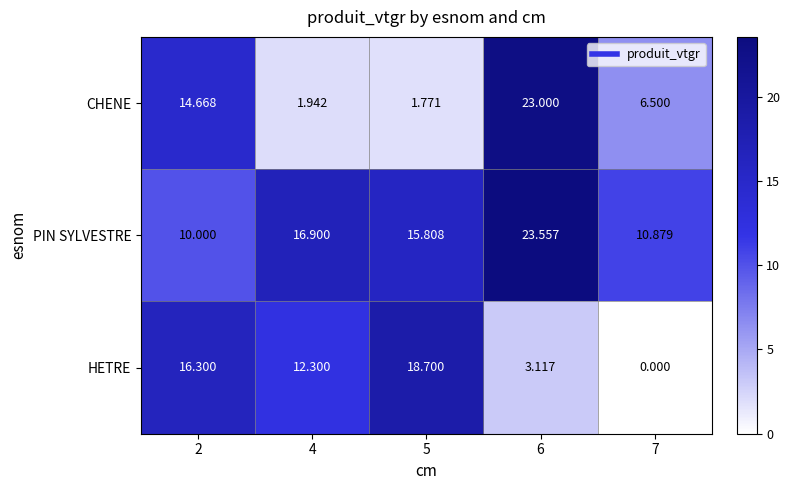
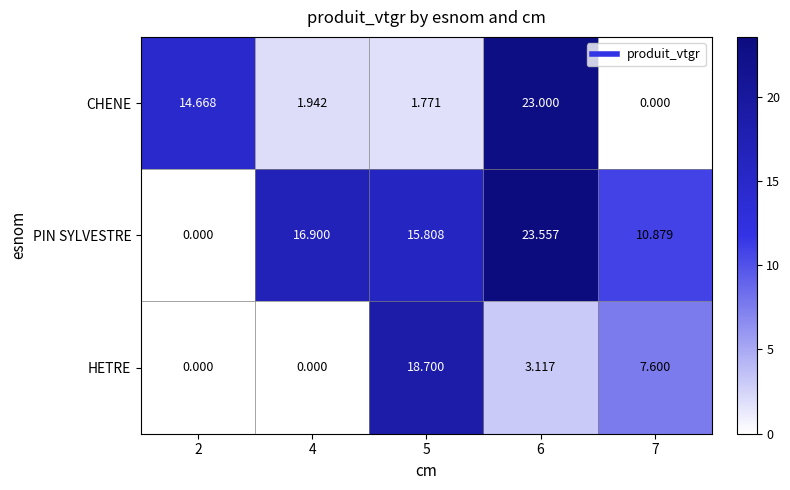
CHENE, 7: 6.500 -> 0.000
PIN SYLVESTRE, 2: 10.000 -> 0.000
HETRE, 2: 16.300 -> 0.000
HETRE, 4: 12.300 -> 0.000
HETRE, 7: 0.000 -> 7.600
